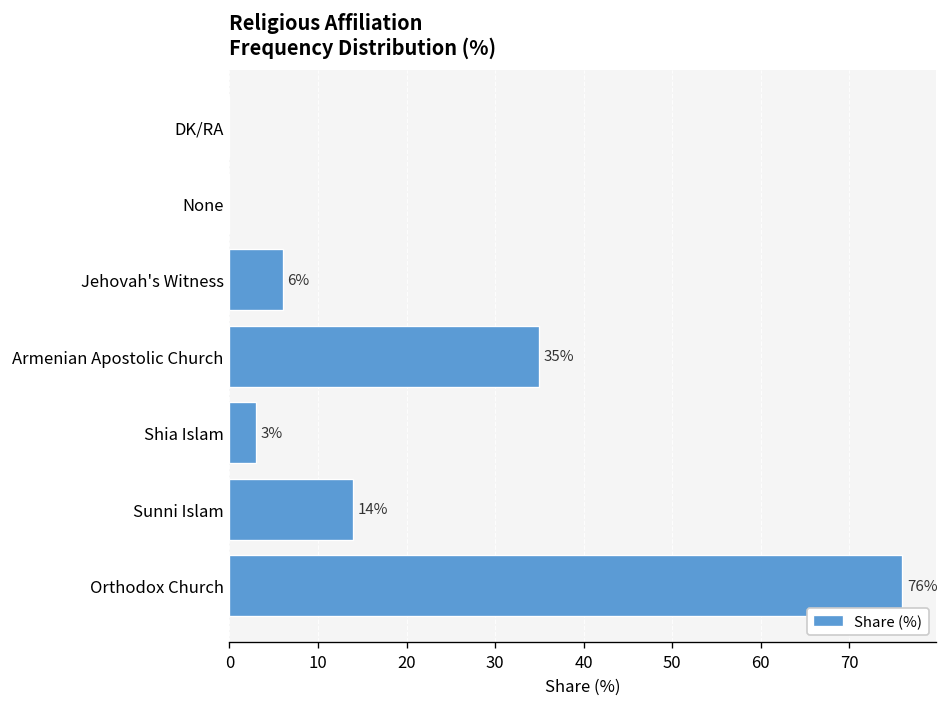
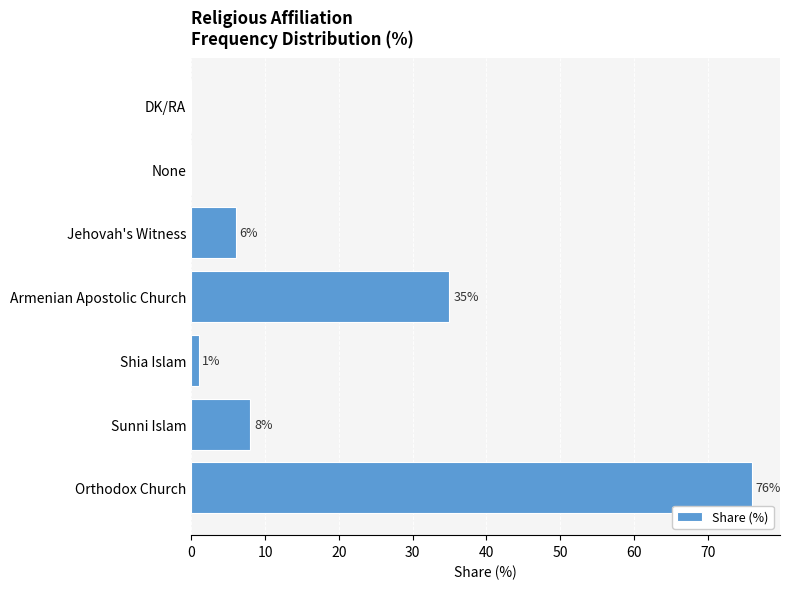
Shia Islam: 3% -> 1%
Sunni Islam: 14% -> 8%
